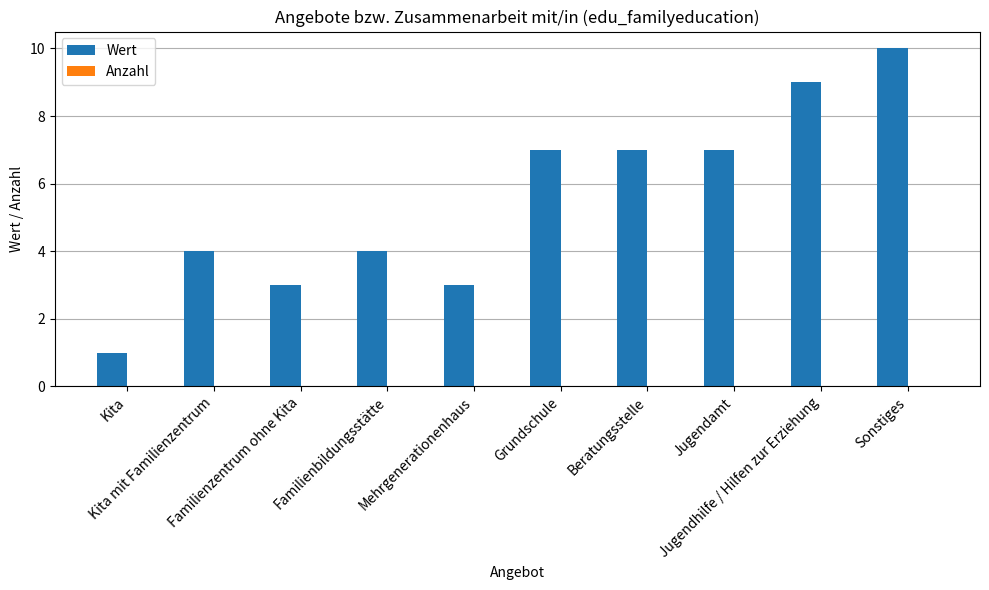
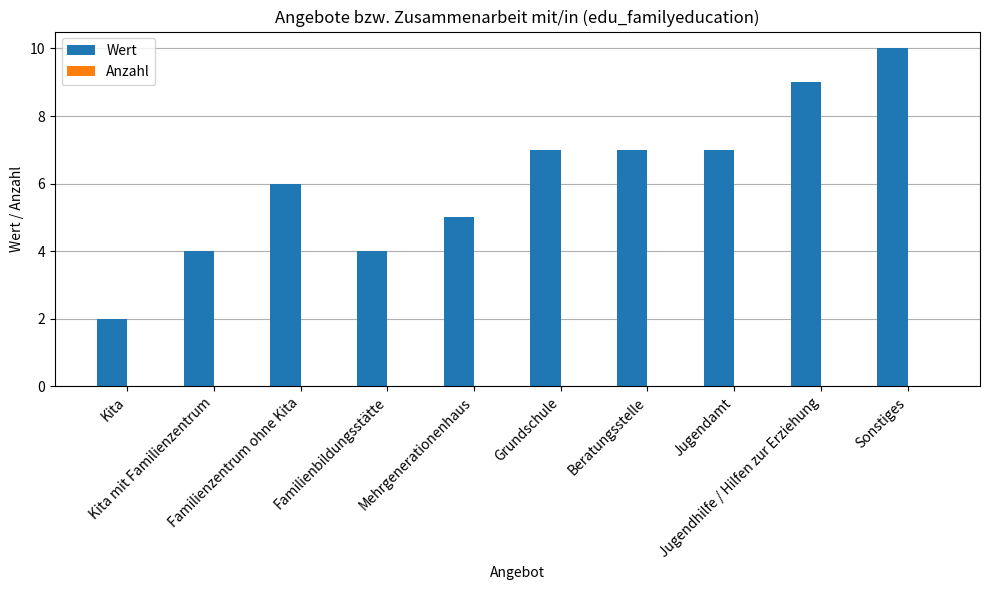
Wert, Kita: 1 -> 2
Wert, Familienzentrum ohne Kita: 3 -> 6
Wert, Mehrgenerationenhaus: 3 -> 5
